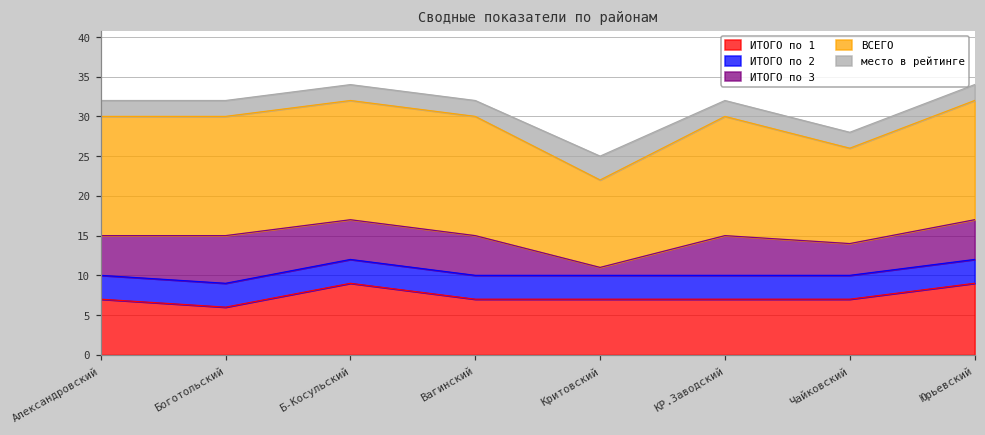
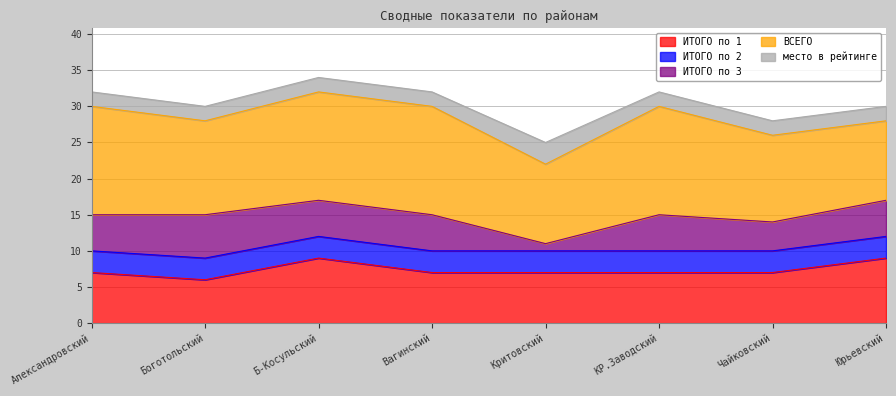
ВСЕГО, Боготольский: 15 -> 13
ВСЕГО, Юрьевский: 15 -> 11
